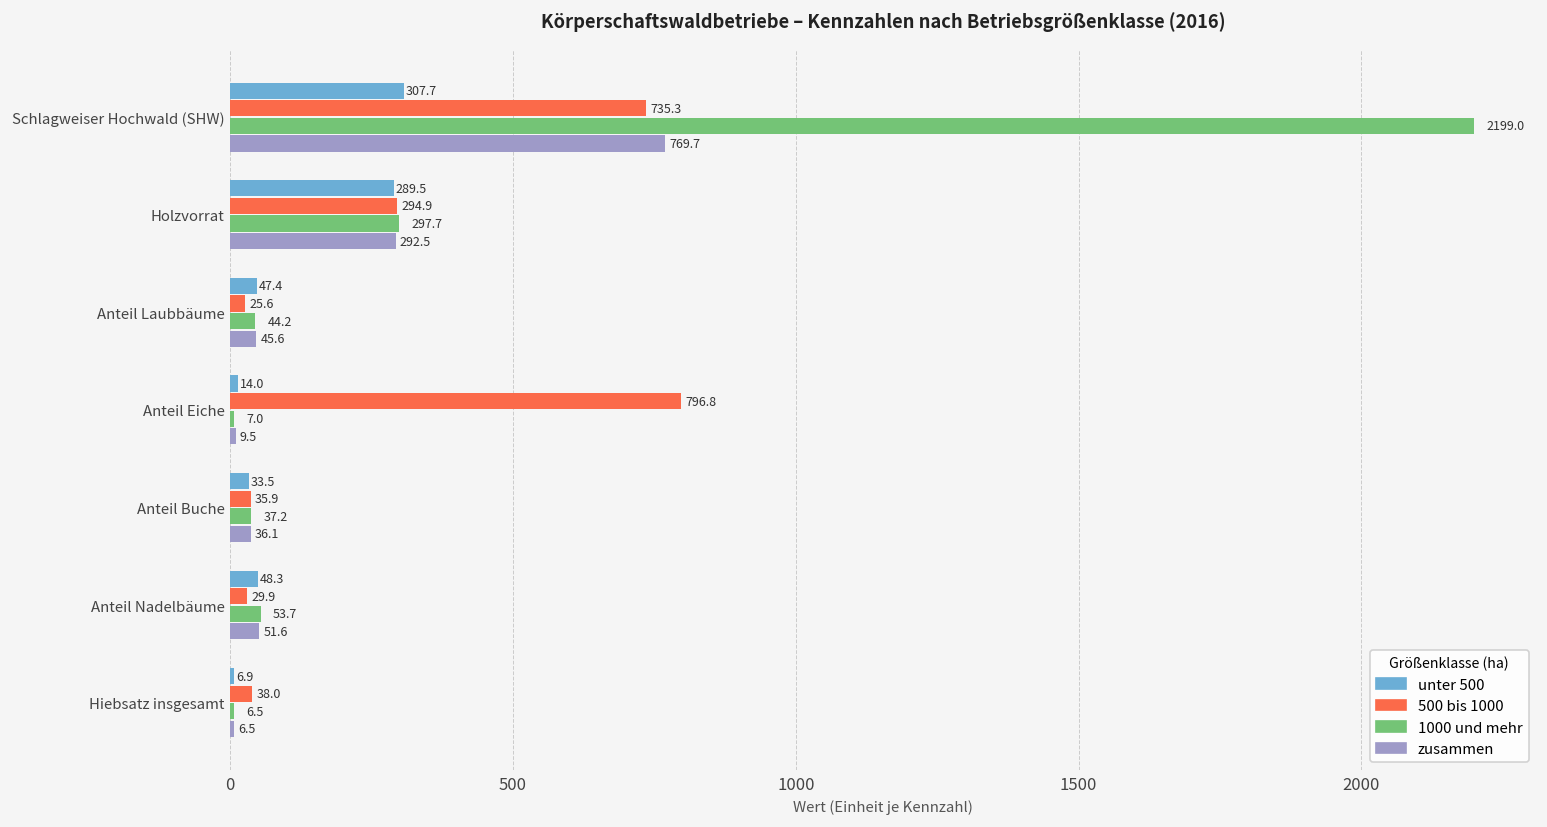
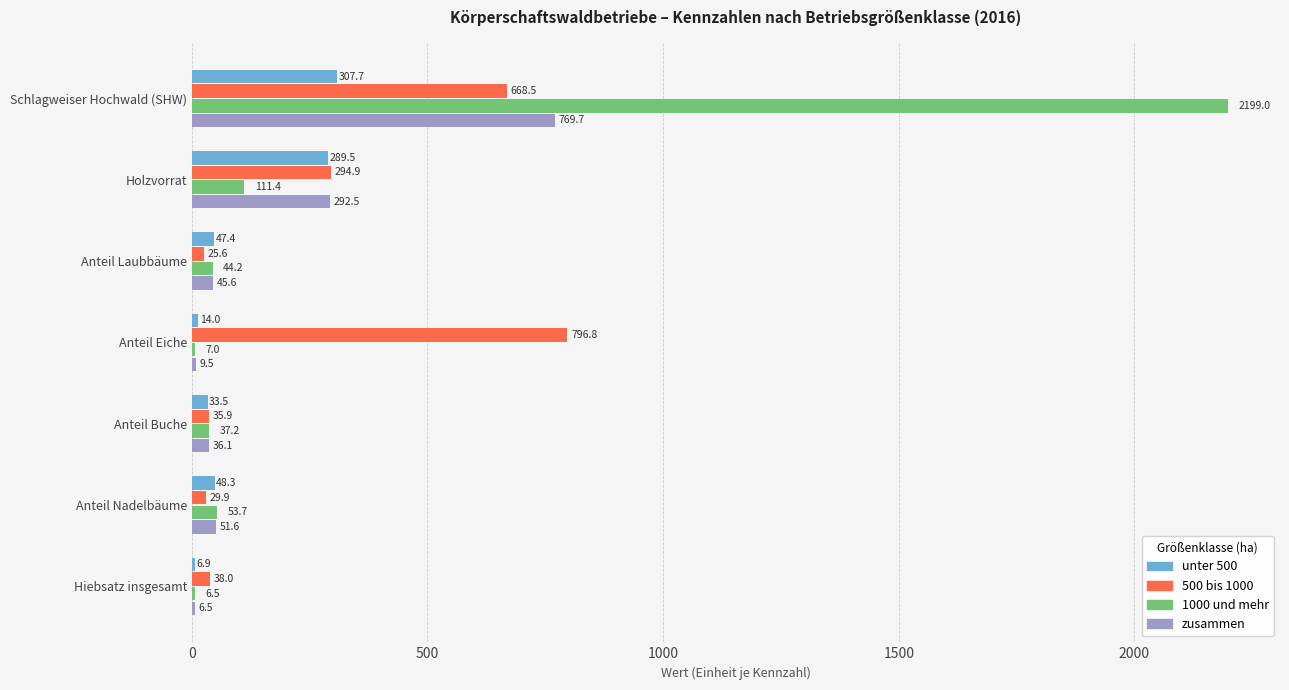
500 bis 1000, Schlagweiser Hochwald (SHW): 735.3 -> 668.5
1000 und mehr, Holzvorrat: 297.7 -> 111.4
